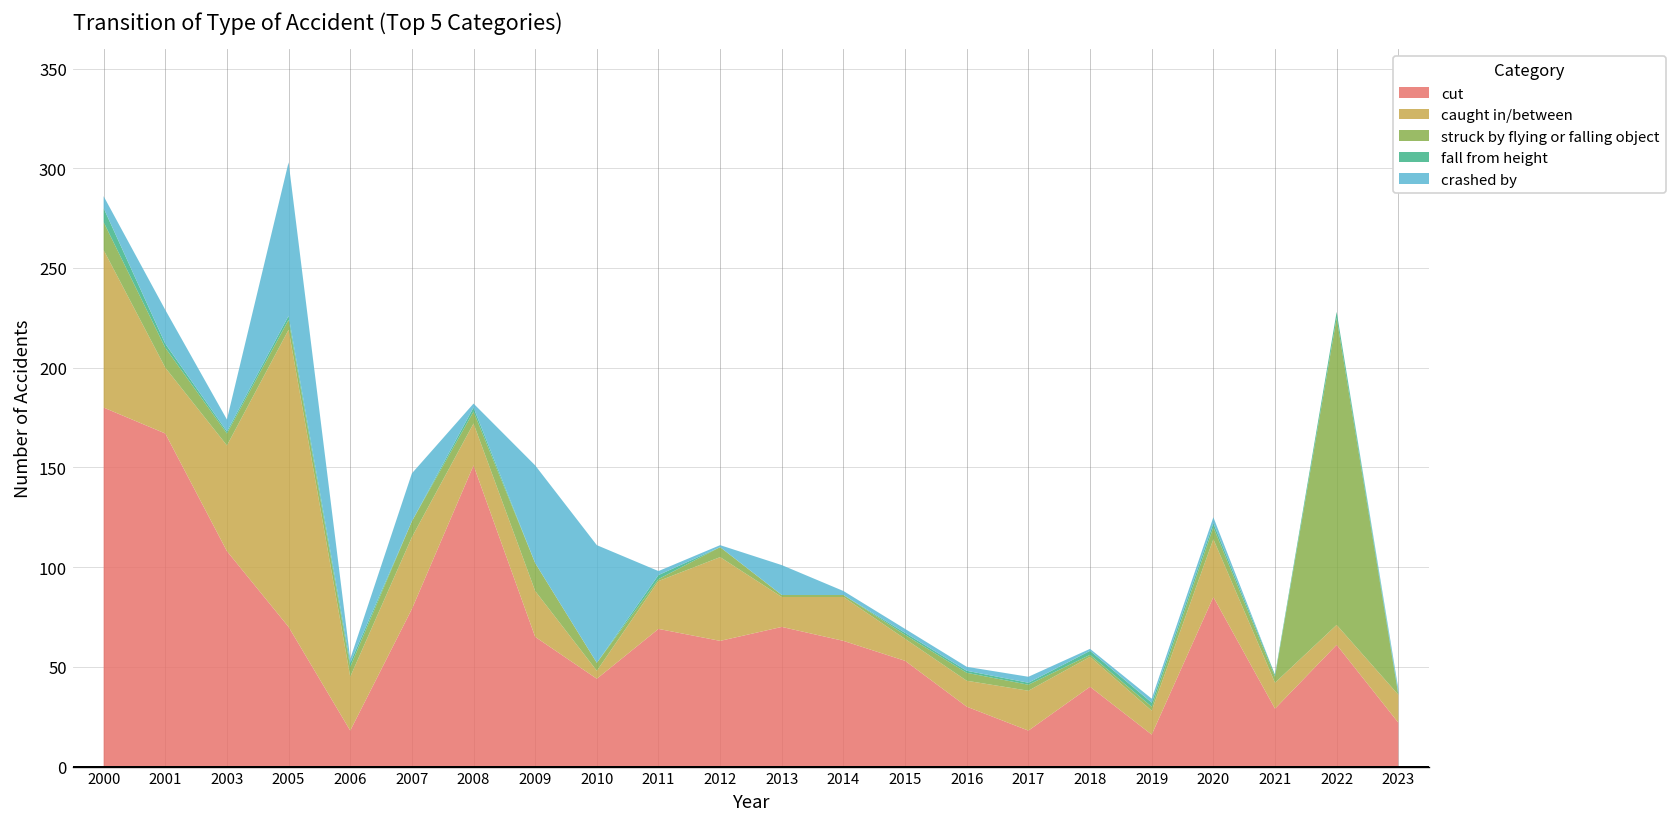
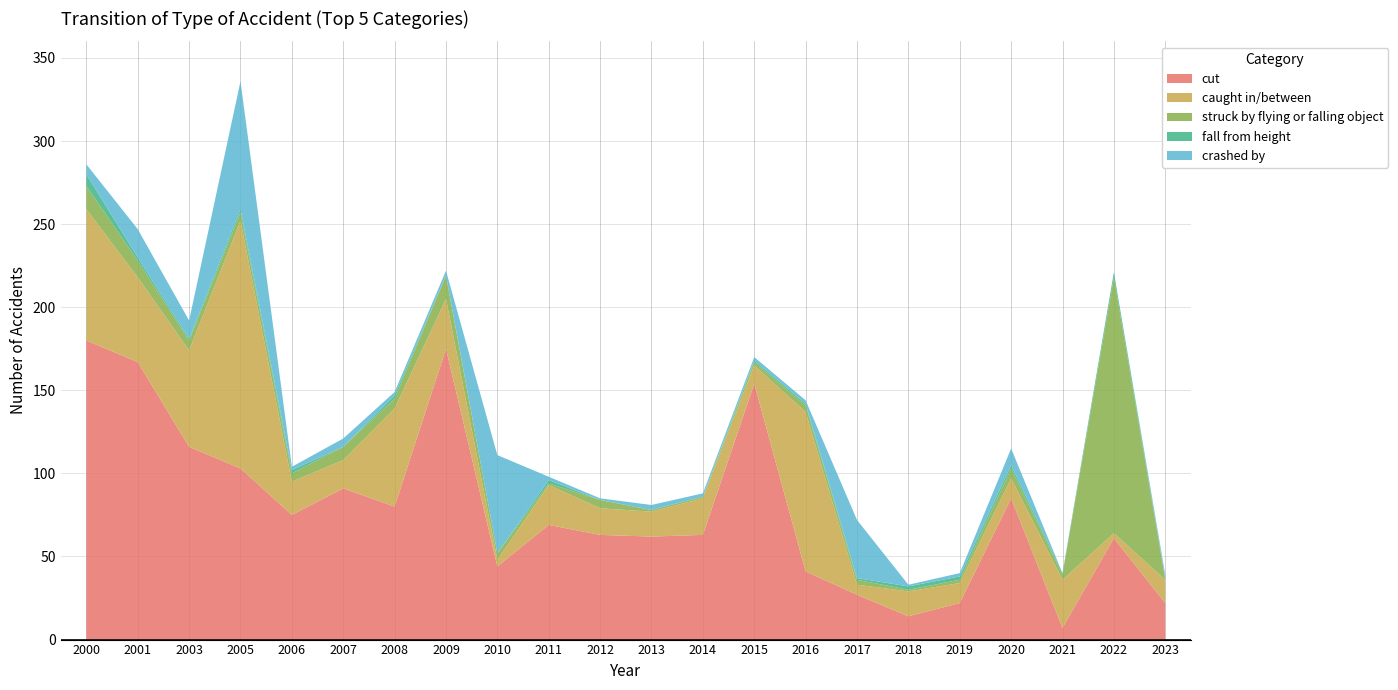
caught in/between, 2001: 33 -> 51
cut, 2003: 108 -> 116
caught in/between, 2003: 53 -> 58
crashed by, 2003: 6 -> 11
cut, 2005: 70 -> 103
cut, 2006: 18 -> 75
caught in/between, 2006: 27 -> 20
cut, 2007: 79 -> 91
caught in/between, 2007: 36 -> 17
crashed by, 2007: 24 -> 5
cut, 2008: 151 -> 80
caught in/between, 2008: 21 -> 59
cut, 2009: 65 -> 175
caught in/between, 2009: 23 -> 30
crashed by, 2009: 49 -> 3
caught in/between, 2012: 42 -> 16
cut, 2013: 70 -> 62
crashed by, 2013: 15 -> 3
cut, 2015: 53 -> 154
cut, 2016: 30 -> 41
caught in/between, 2016: 13 -> 96
cut, 2017: 18 -> 27
caught in/between, 2017: 20 -> 6
crashed by, 2017: 3 -> 35
cut, 2018: 40 -> 14
cut, 2019: 16 -> 22
caught in/between, 2020: 29 -> 12
crashed by, 2020: 3 -> 10
cut, 2021: 29 -> 7
caught in/between, 2021: 13 -> 29
caught in/between, 2022: 10 -> 3
